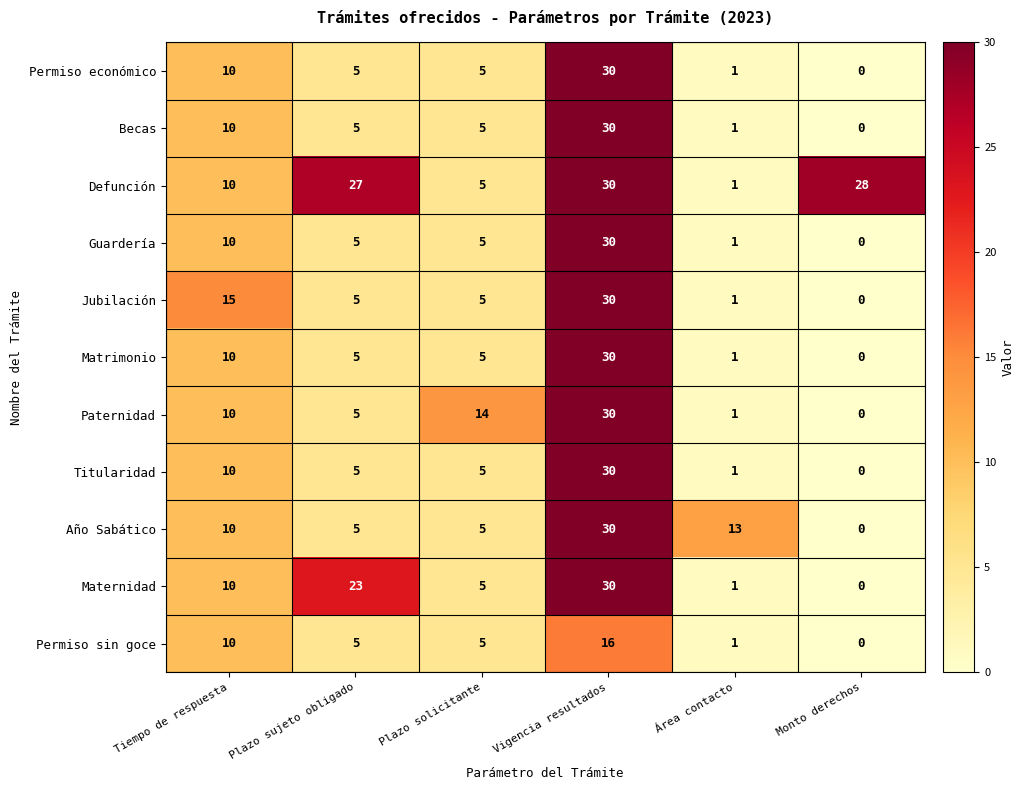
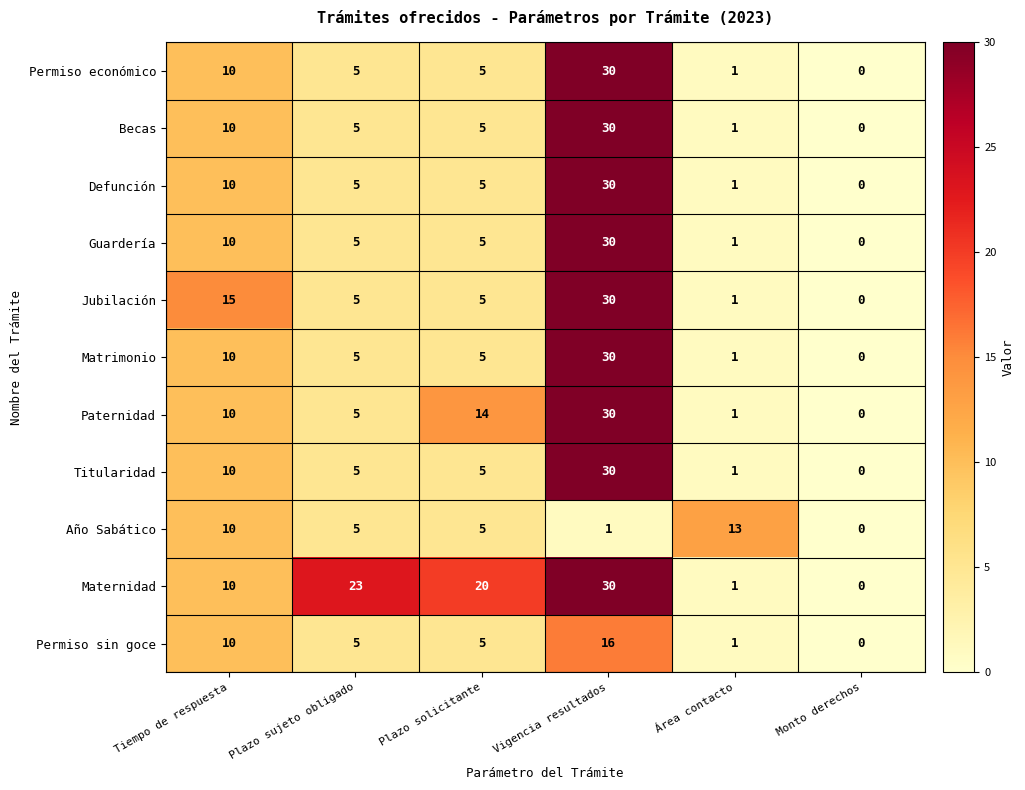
Defunción, Plazo sujeto obligado: 27 -> 5
Defunción, Monto derechos: 28 -> 0
Año Sabático, Vigencia resultados: 30 -> 1
Maternidad, Plazo solicitante: 5 -> 20
